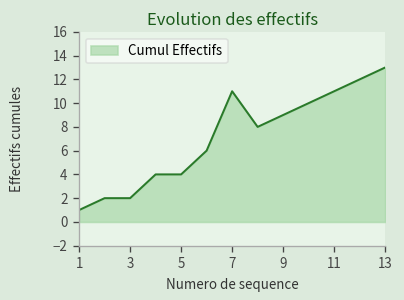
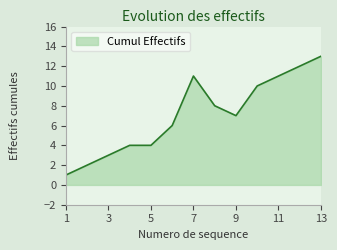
3: 2 -> 3
9: 9 -> 7
